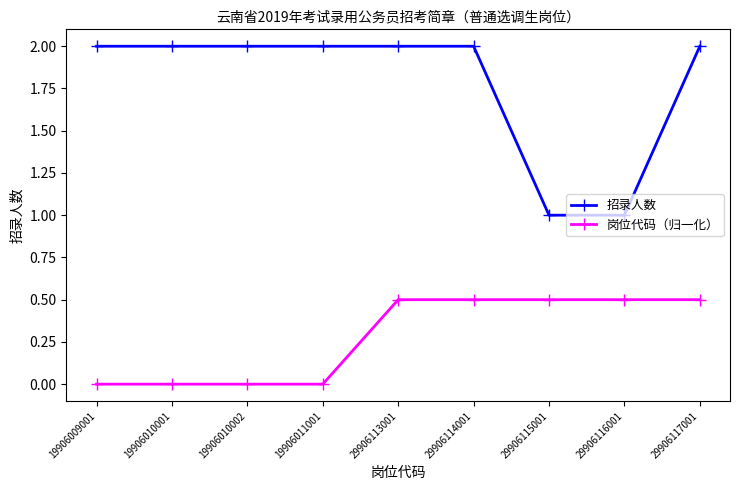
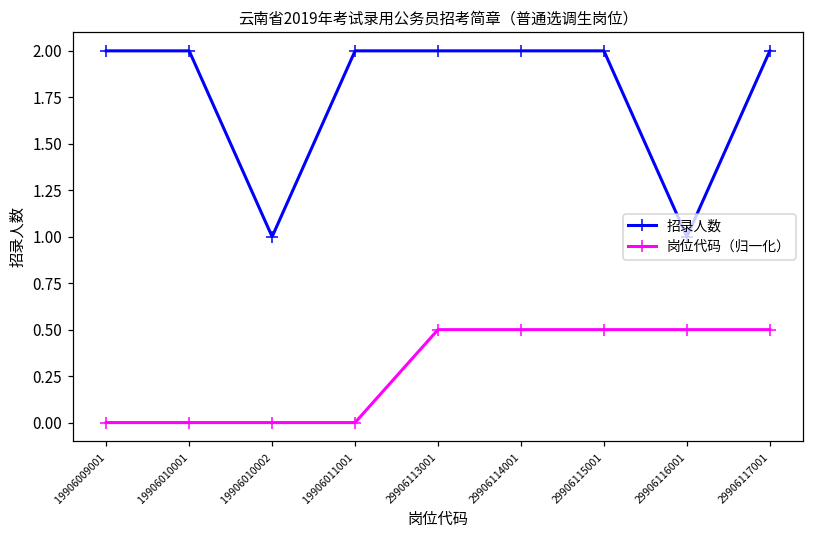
招录人数, 19906010002: 2 -> 1
招录人数, 29906115001: 1 -> 2
